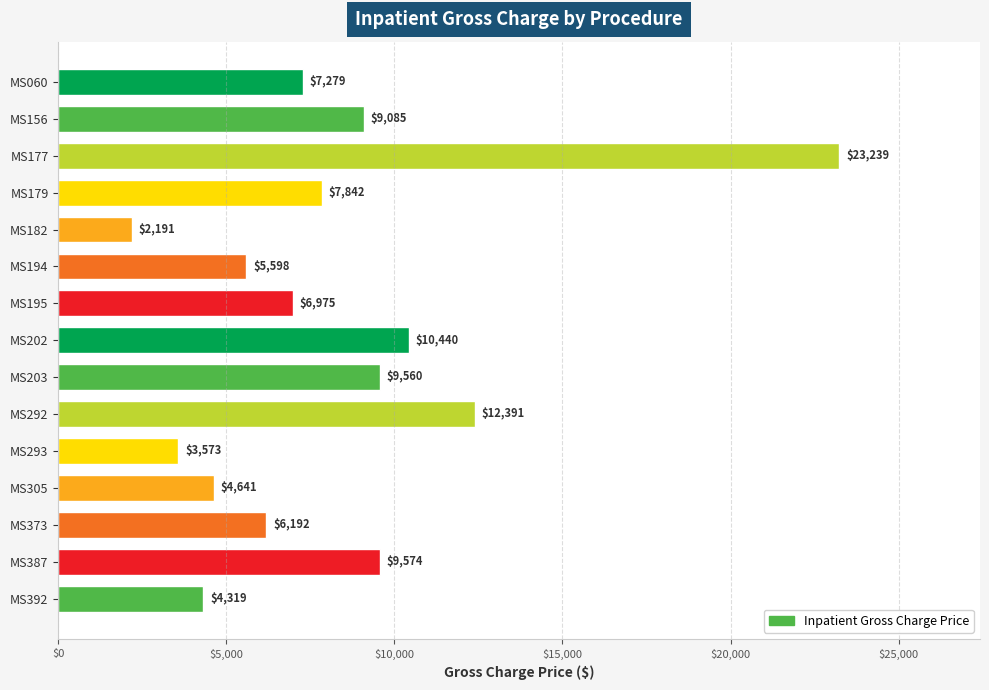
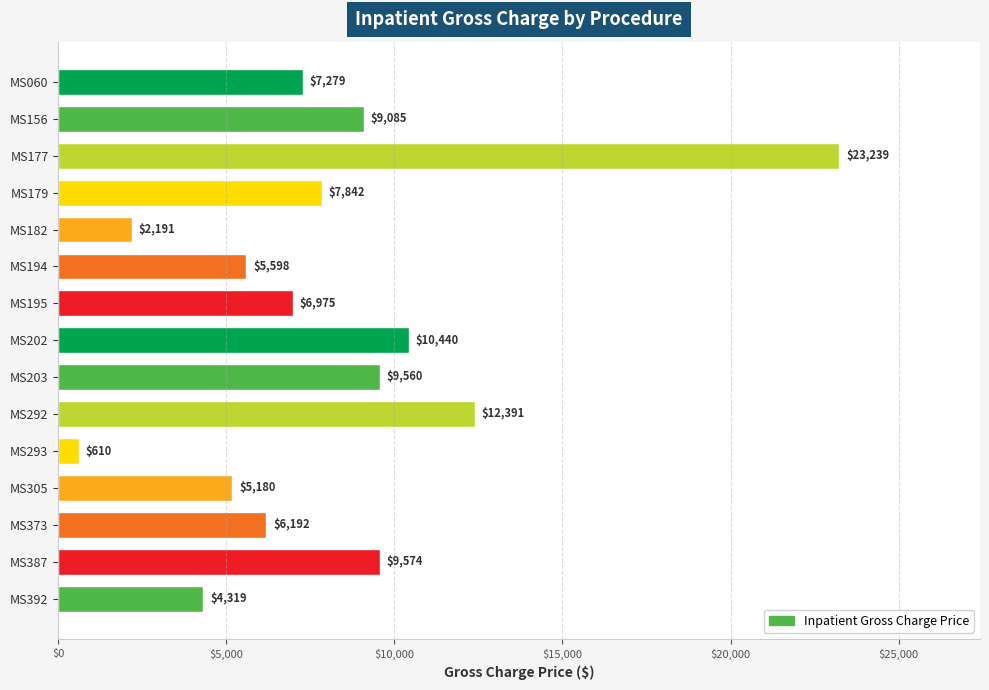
MS293: $3,573 -> $610
MS305: $4,641 -> $5,180
